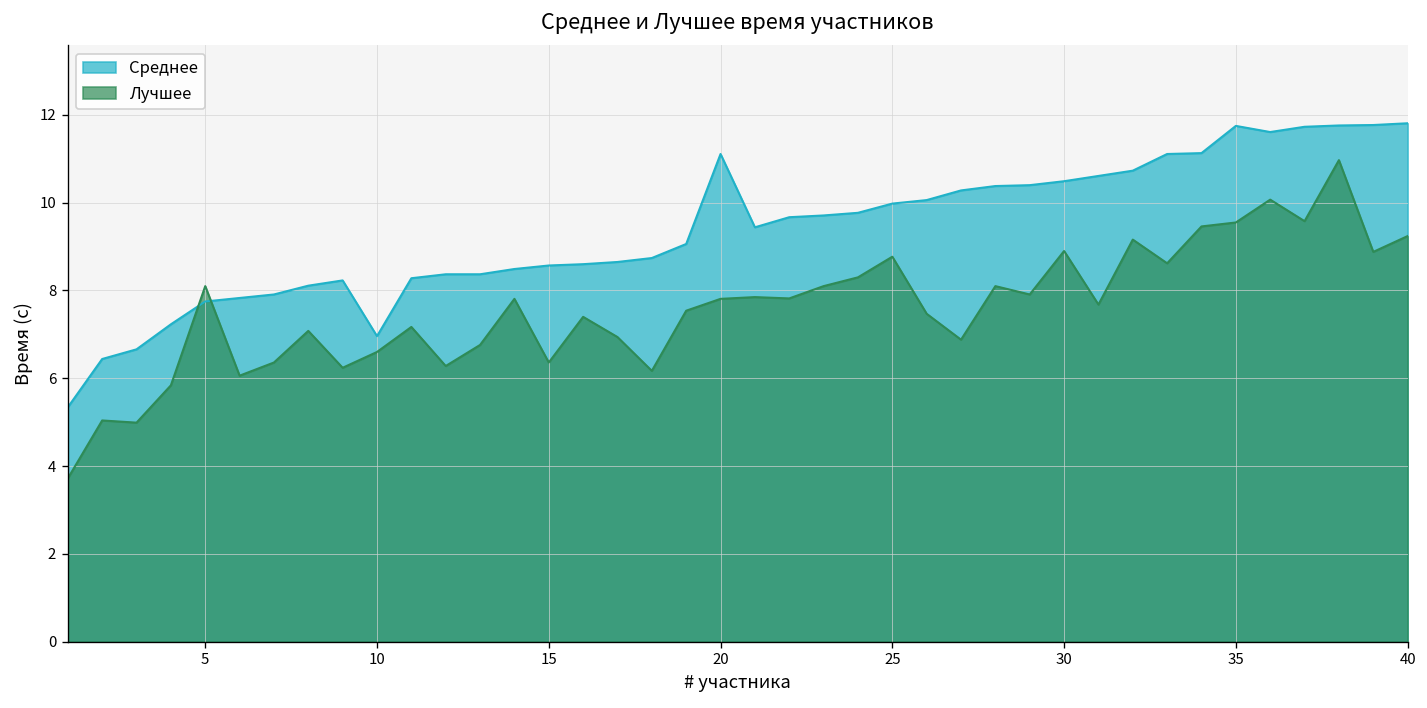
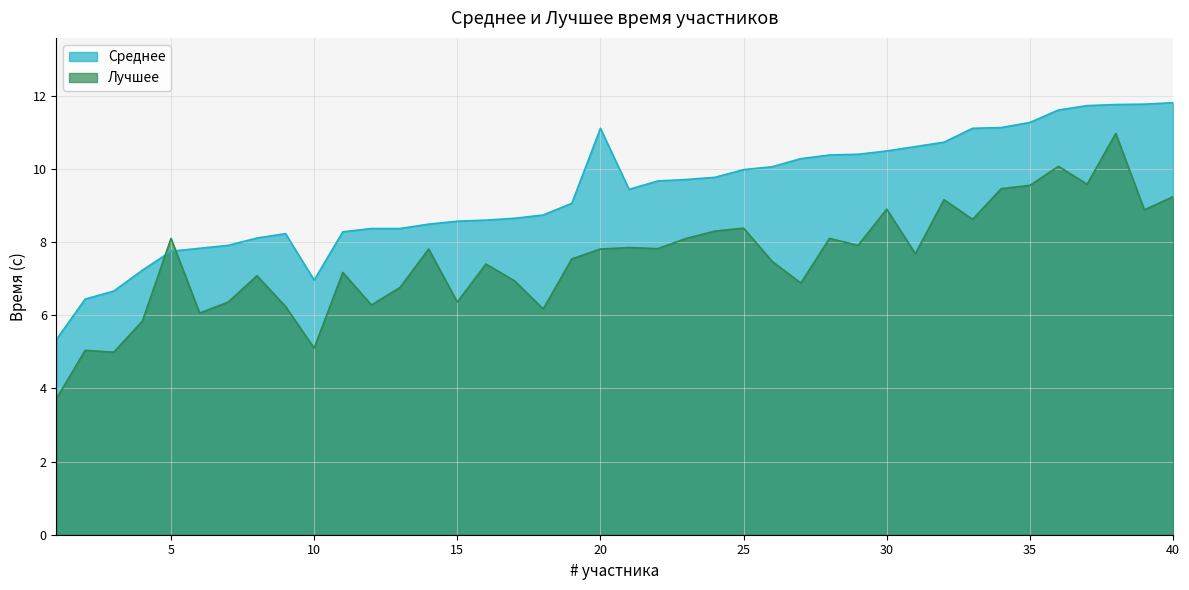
Лучшее, 10: 6.6 -> 5.1
Лучшее, 25: 8.8 -> 8.4
Среднее, 35: 11.8 -> 11.3
